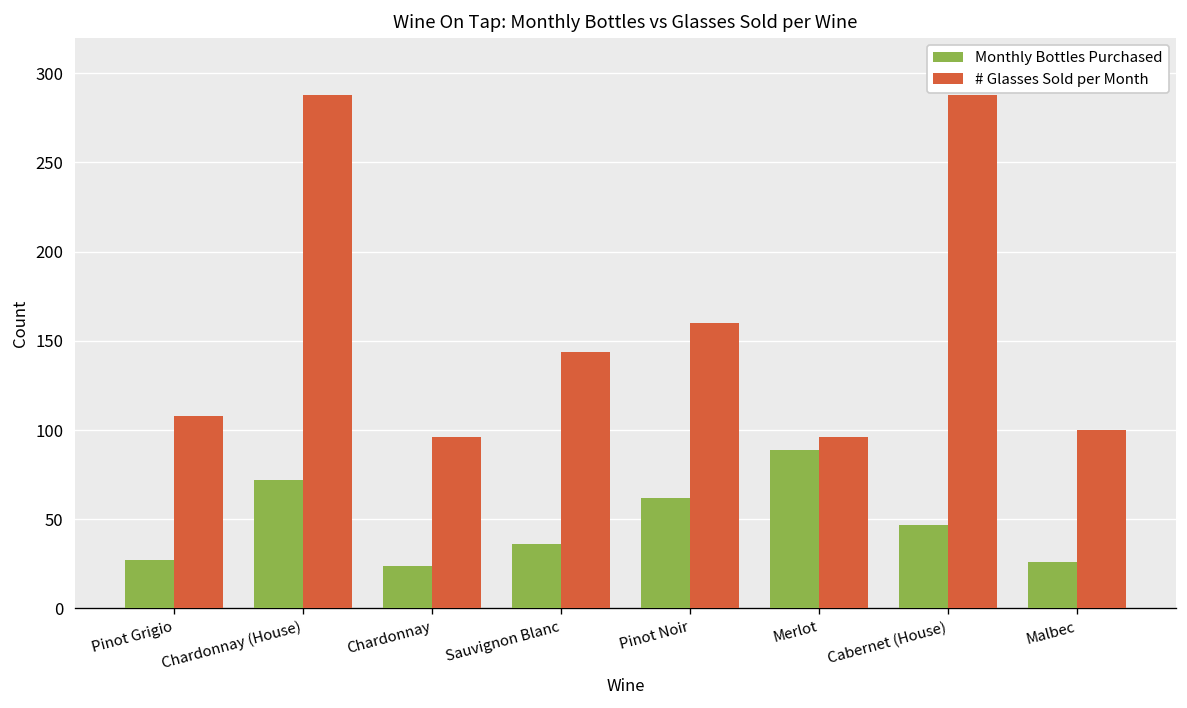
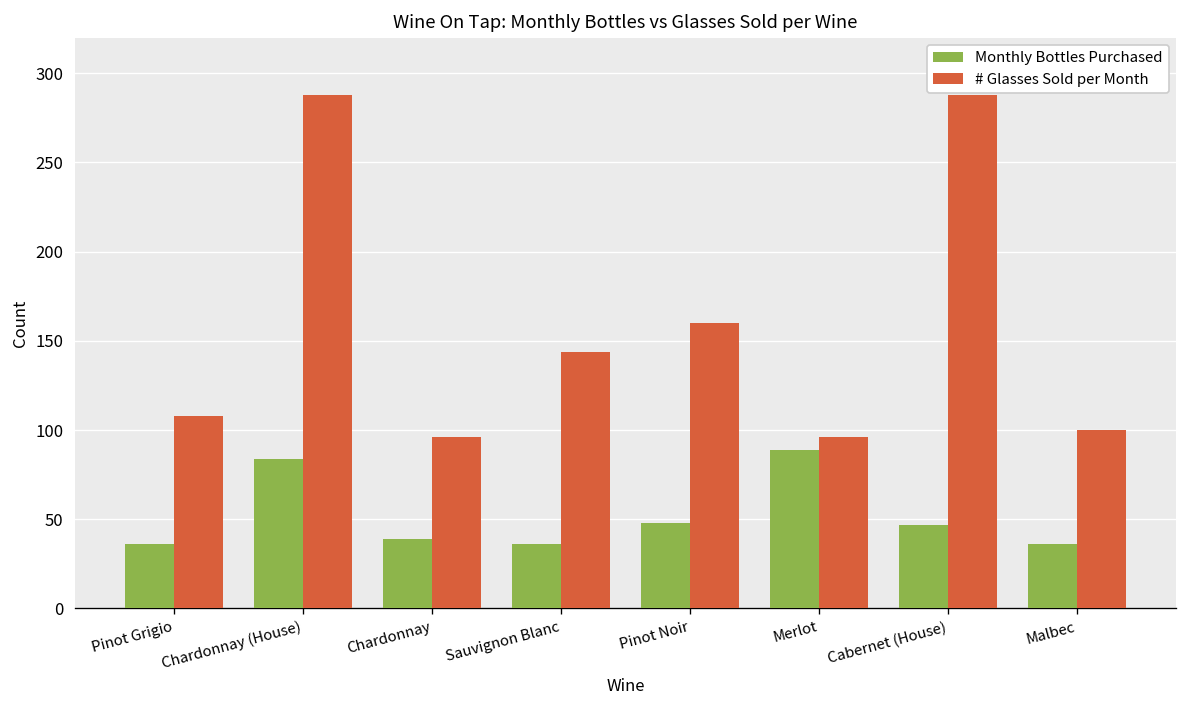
Monthly Bottles Purchased, Pinot Grigio: 27 -> 36
Monthly Bottles Purchased, Chardonnay (House): 72 -> 84
Monthly Bottles Purchased, Chardonnay: 24 -> 39
Monthly Bottles Purchased, Pinot Noir: 62 -> 48
Monthly Bottles Purchased, Malbec: 26 -> 36
